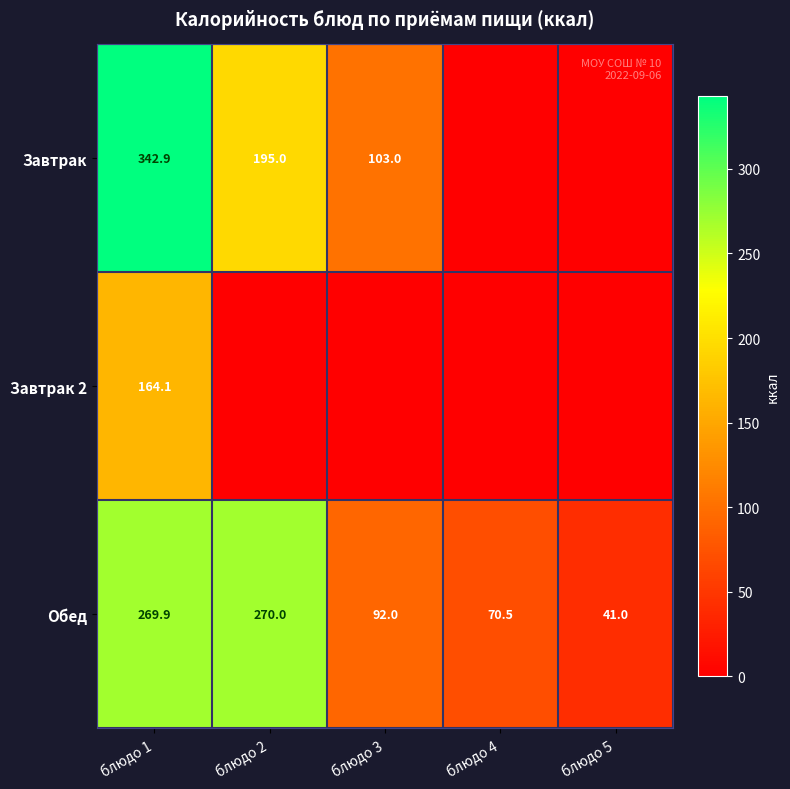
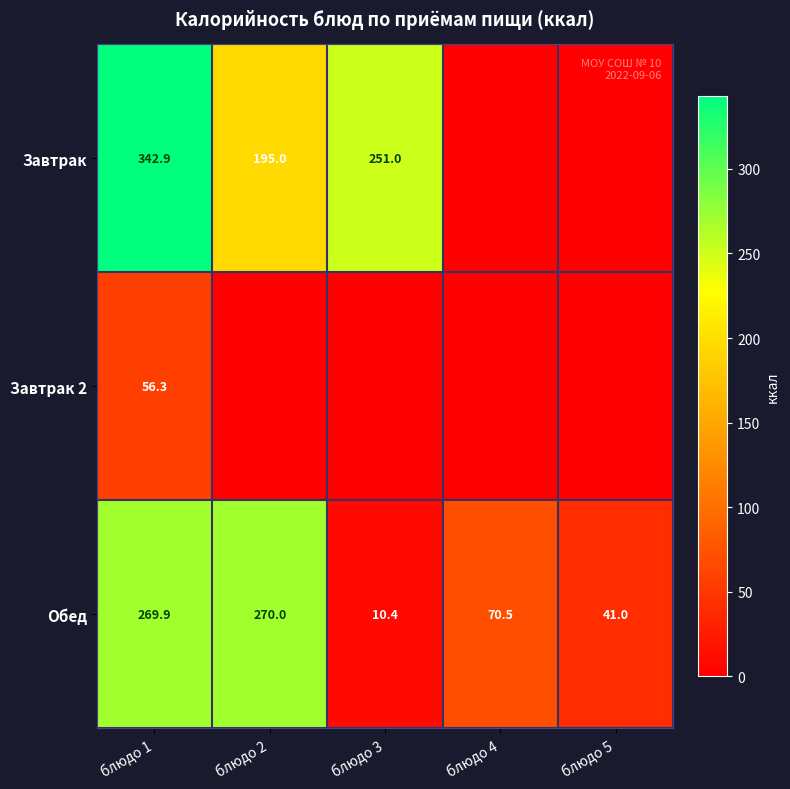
Завтрак, блюдо 3: 103.0 -> 251.0
Завтрак 2, блюдо 1: 164.1 -> 56.3
Обед, блюдо 3: 92.0 -> 10.4
